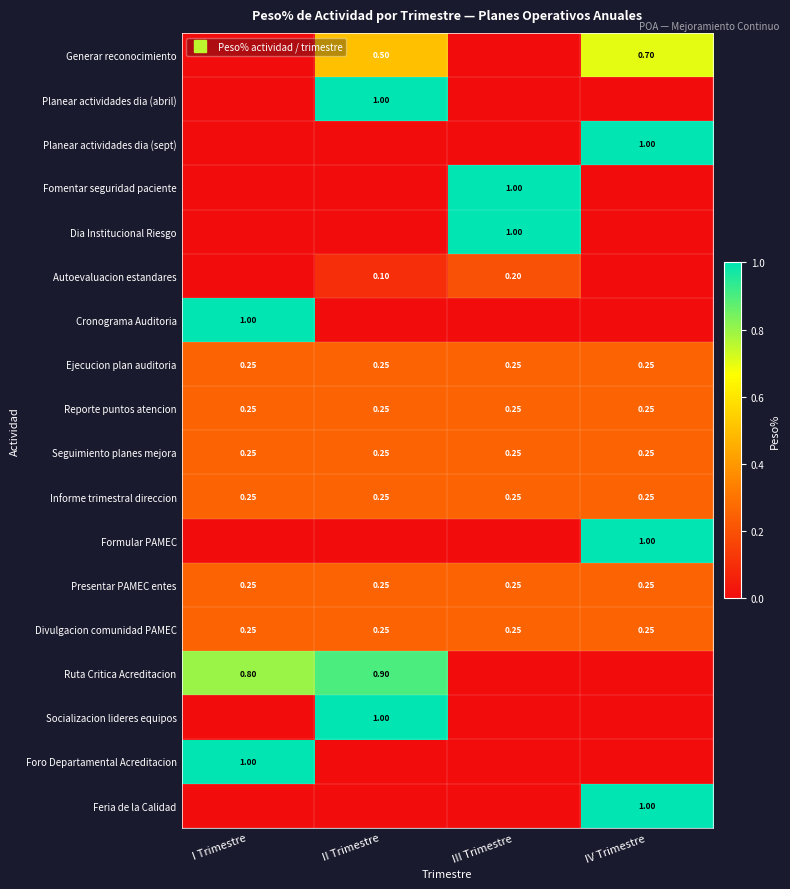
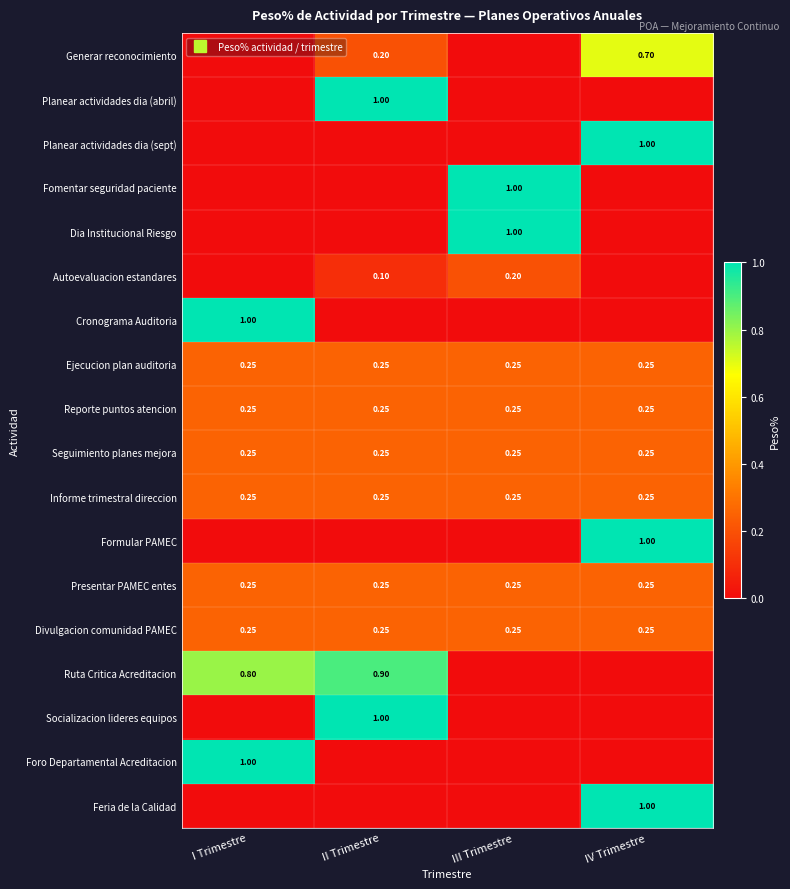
Generar reconocimiento, II Trimestre: 0.50 -> 0.20
